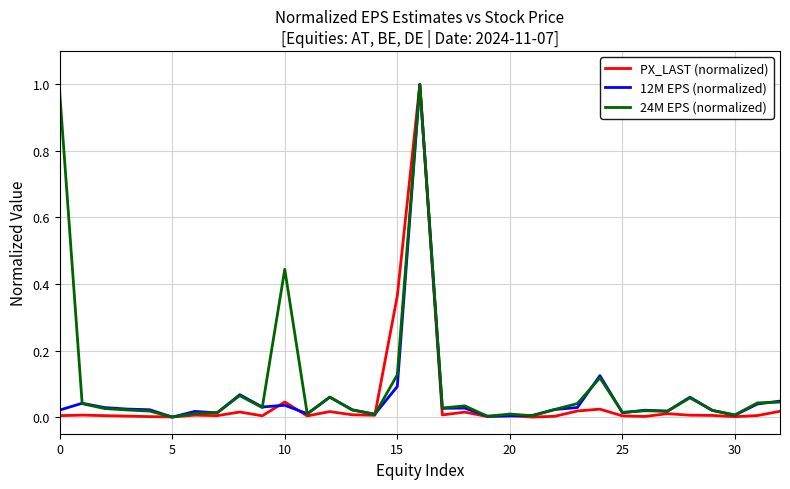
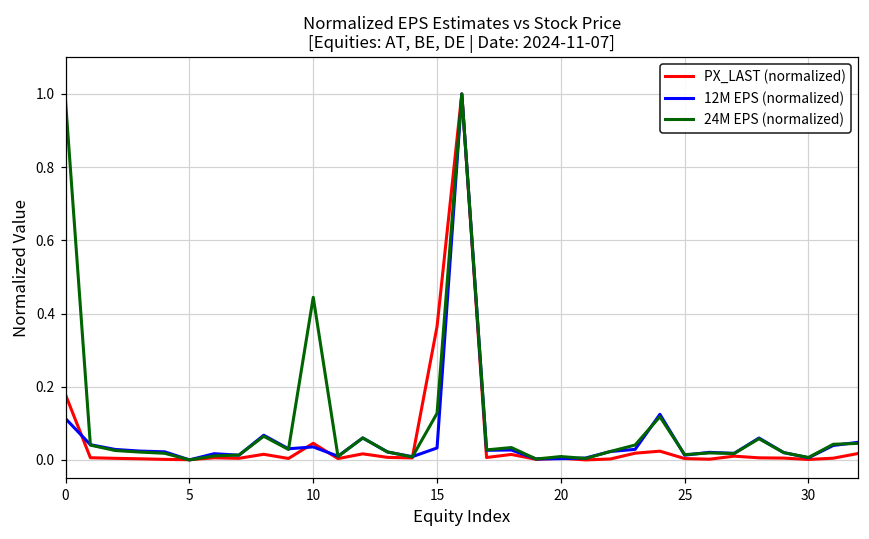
PX_LAST (normalized), 0: 0.00 -> 0.18
12M EPS (normalized), 0: 0.02 -> 0.11
12M EPS (normalized), 15: 0.09 -> 0.03
